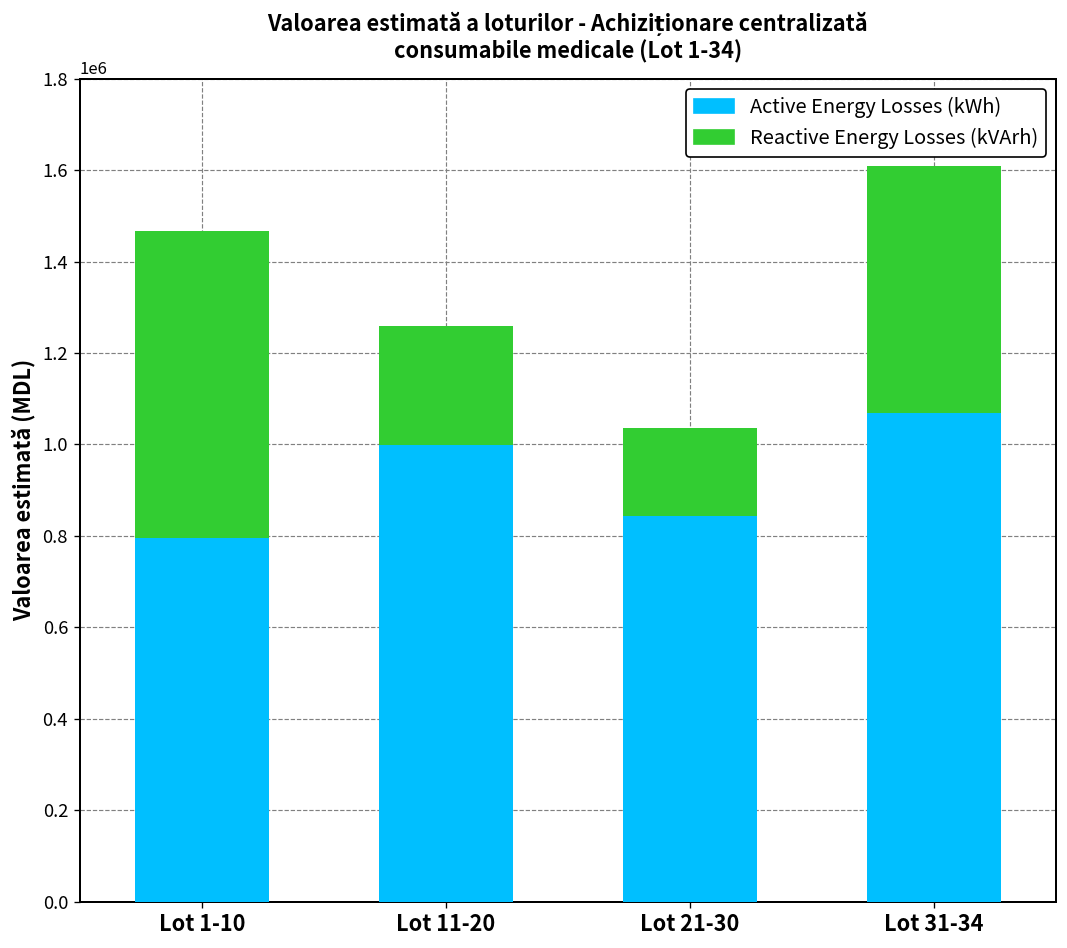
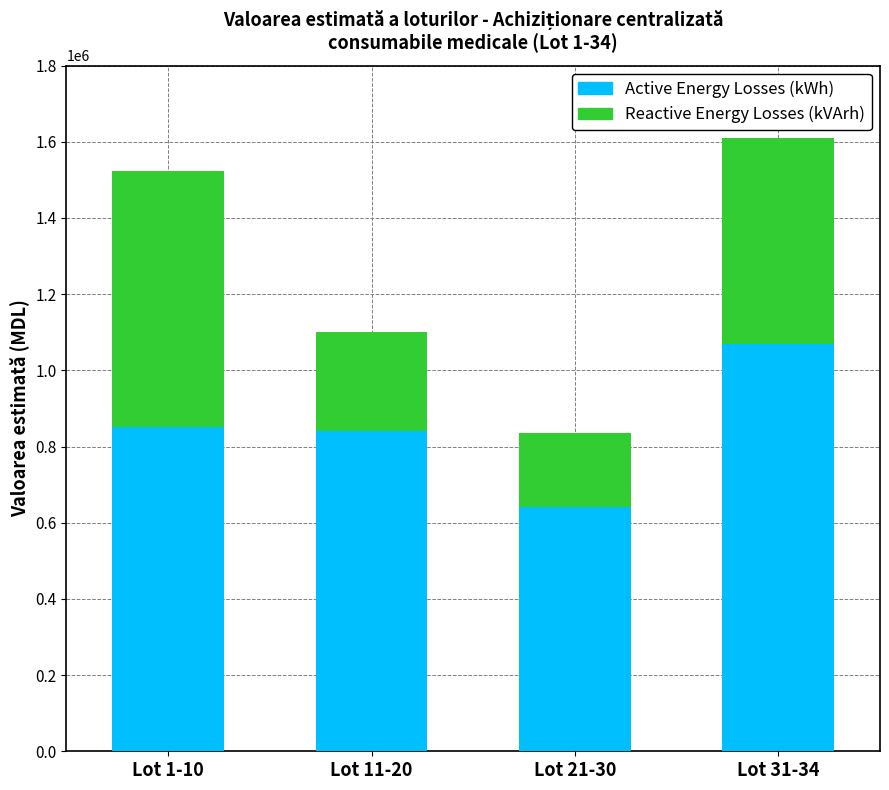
Active Energy Losses (kWh), Lot 1-10: 800000 -> 850000
Active Energy Losses (kWh), Lot 11-20: 1000000 -> 840000
Active Energy Losses (kWh), Lot 21-30: 840000 -> 640000
